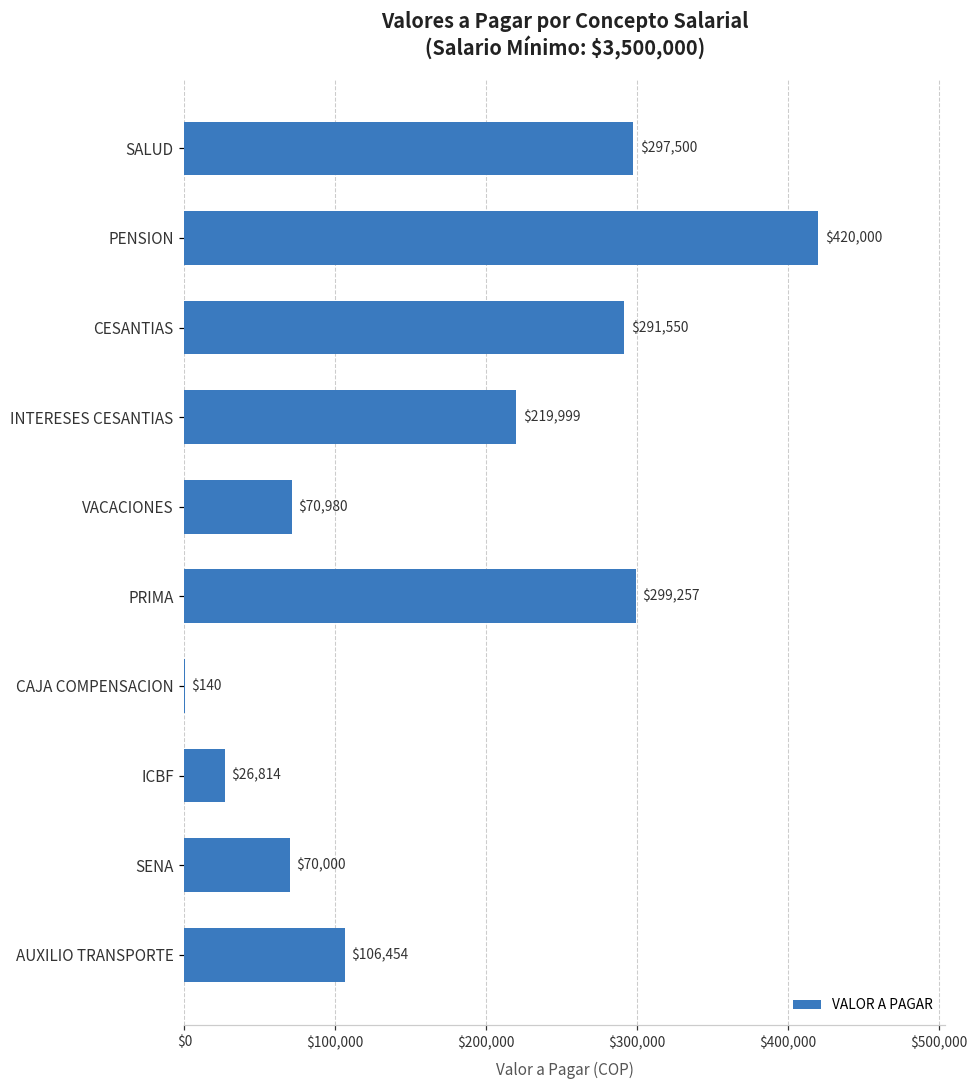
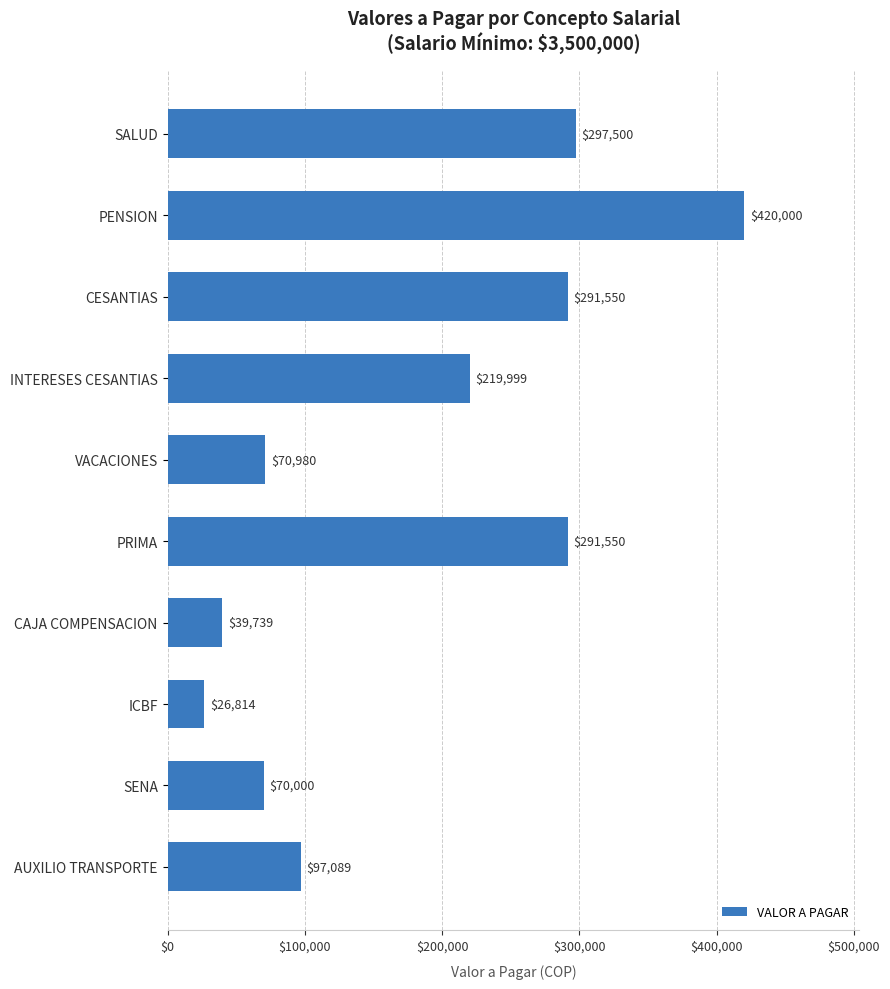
PRIMA: $299,257 -> $291,550
CAJA COMPENSACION: $140 -> $39,739
AUXILIO TRANSPORTE: $106,454 -> $97,089
